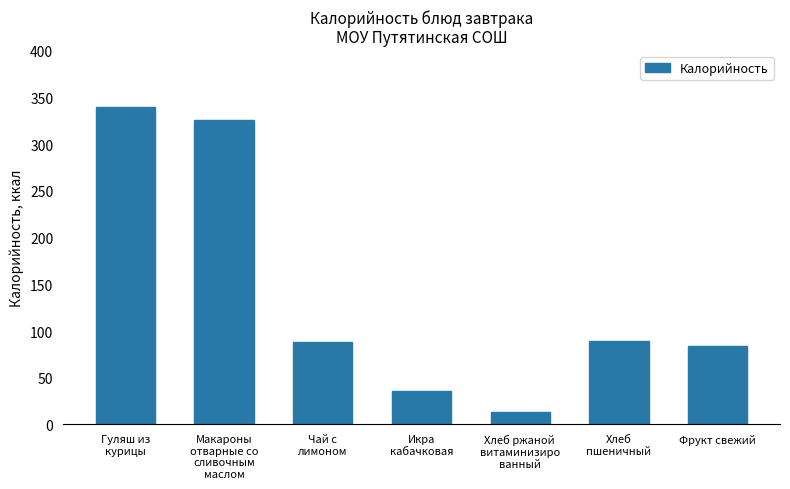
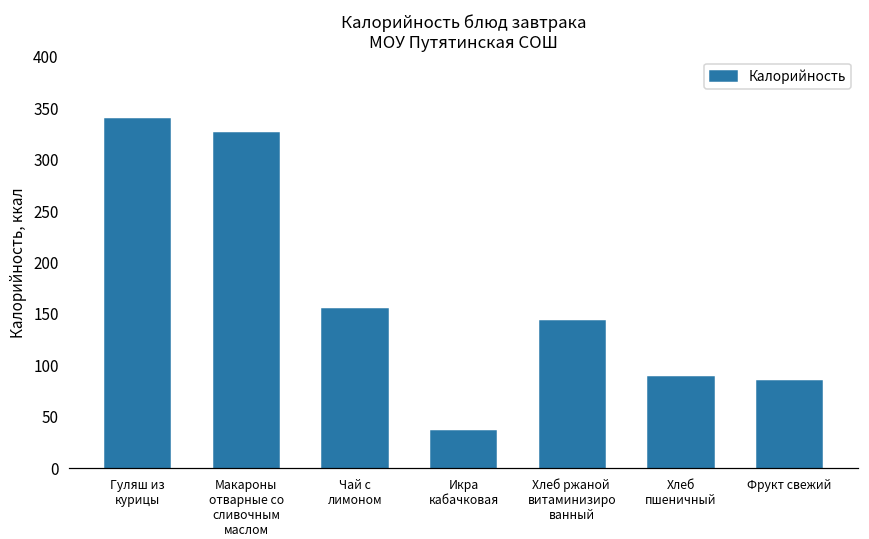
Чай с лимоном: 90 -> 150
Хлеб ржаной витаминизиро ванный: 10 -> 140
